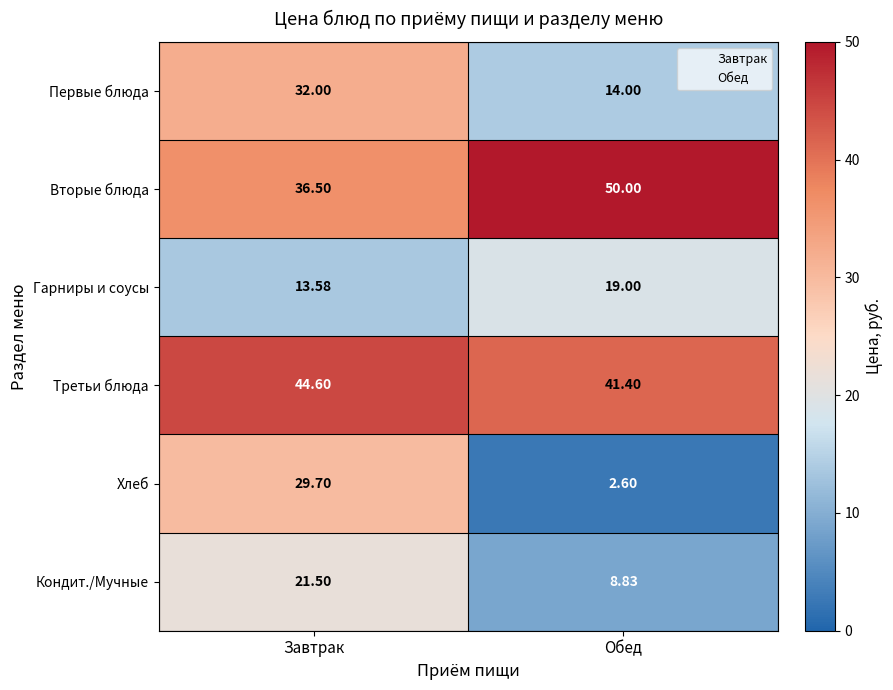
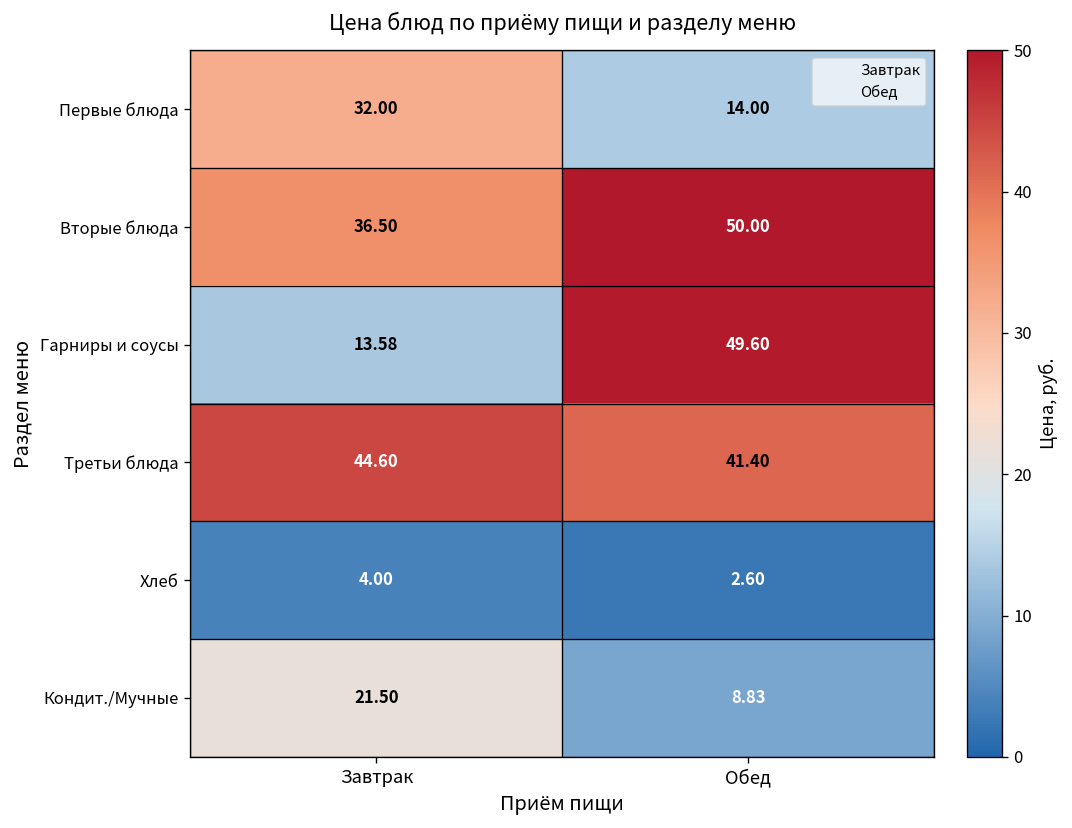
Гарниры и соусы, Обед: 19.00 -> 49.60
Хлеб, Завтрак: 29.70 -> 4.00
